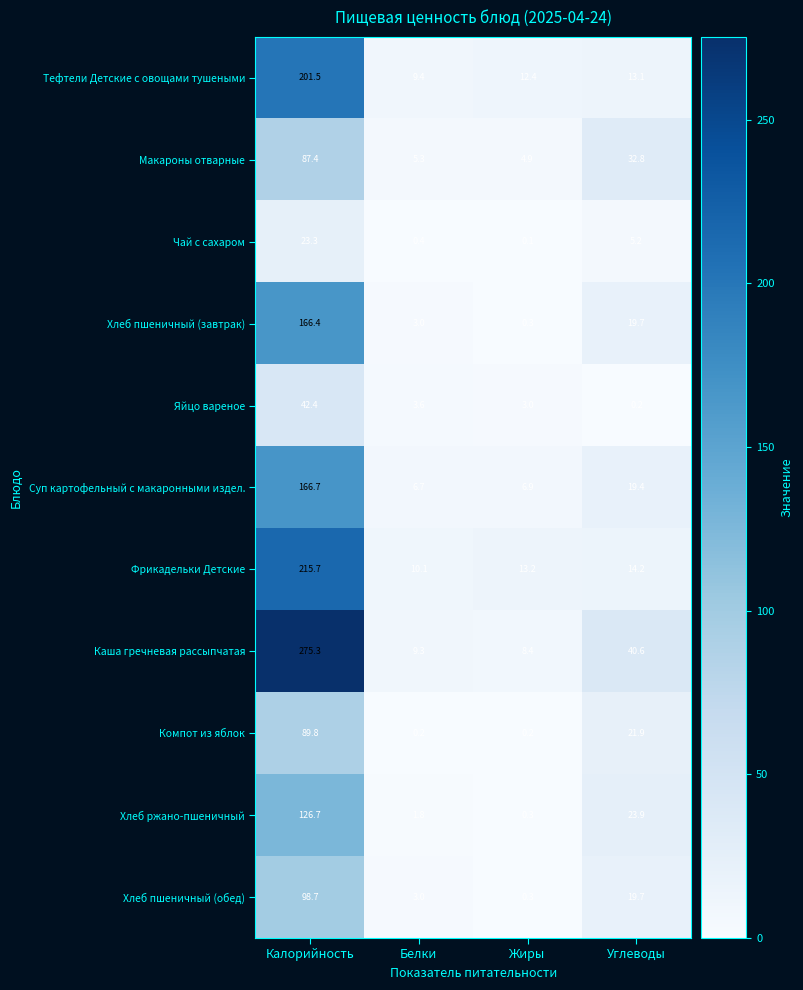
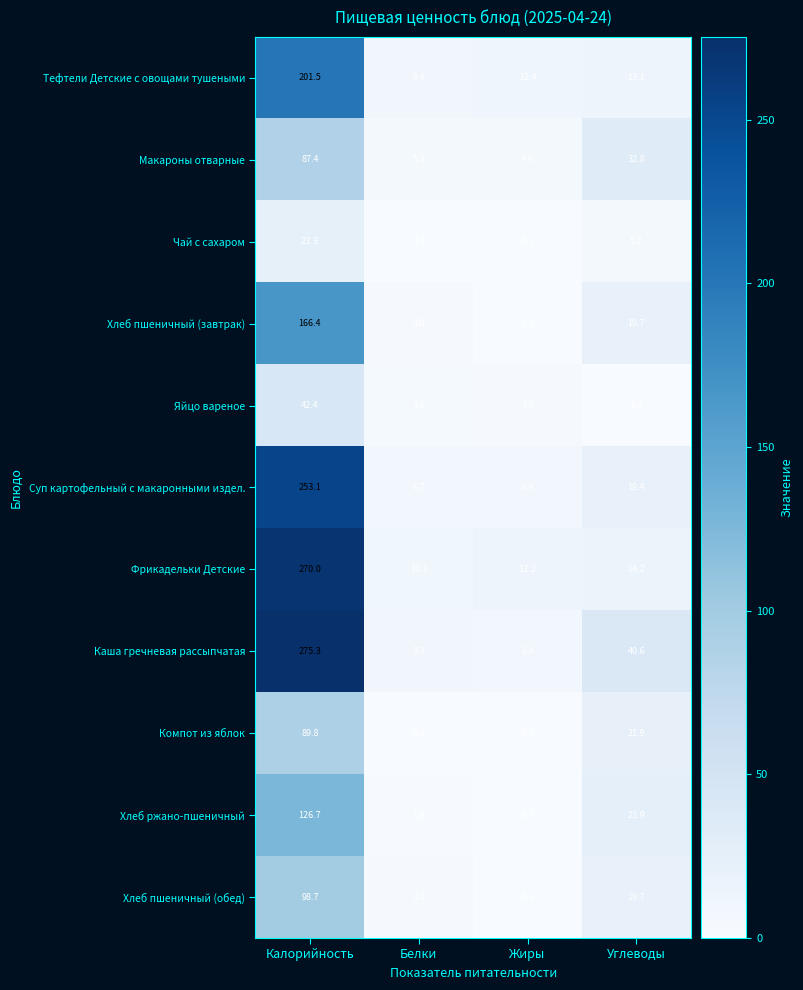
Суп картофельный с макаронными издел., Калорийность: 166.7 -> 253.1
Фрикадельки Детские, Калорийность: 215.7 -> 270.0
